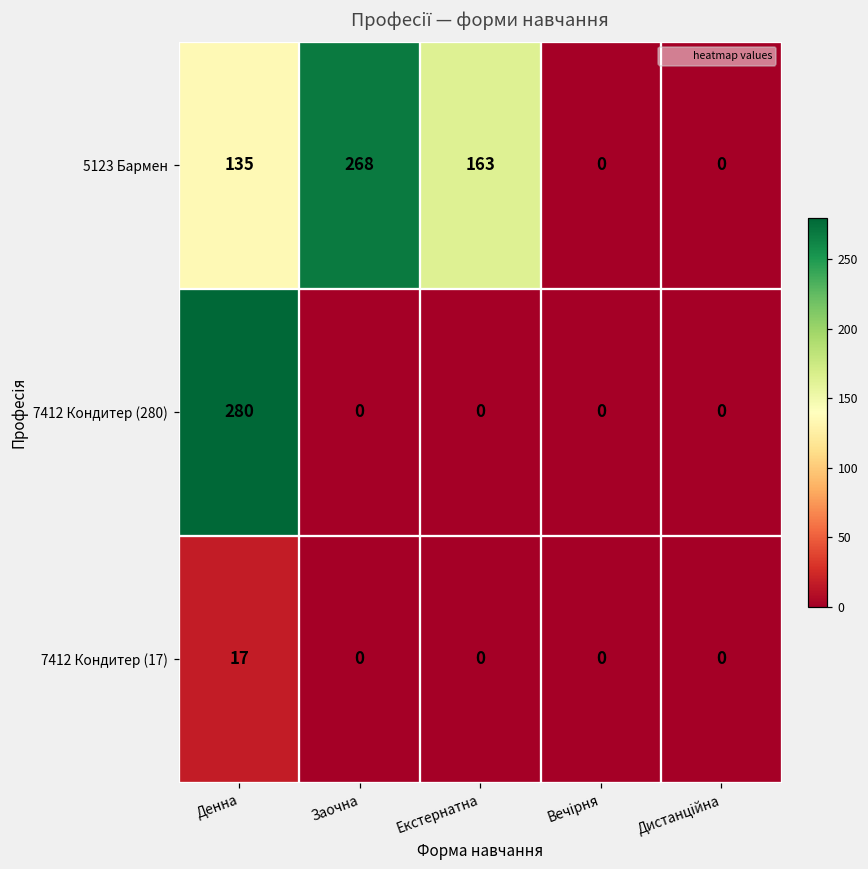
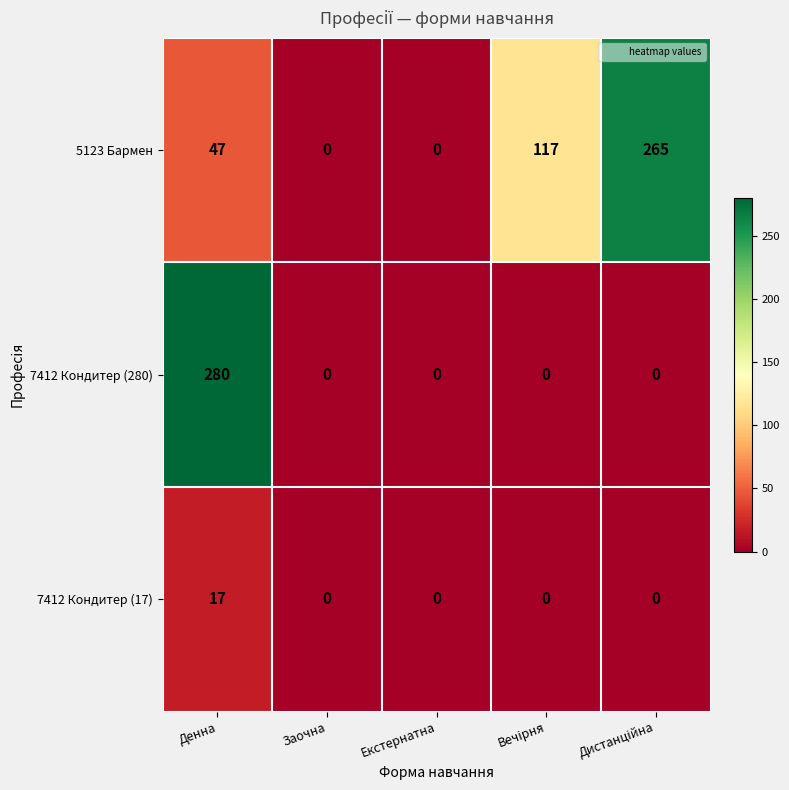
5123 Бармен, Денна: 135 -> 47
5123 Бармен, Заочна: 268 -> 0
5123 Бармен, Екстернатна: 163 -> 0
5123 Бармен, Вечірня: 0 -> 117
5123 Бармен, Дистанційна: 0 -> 265
